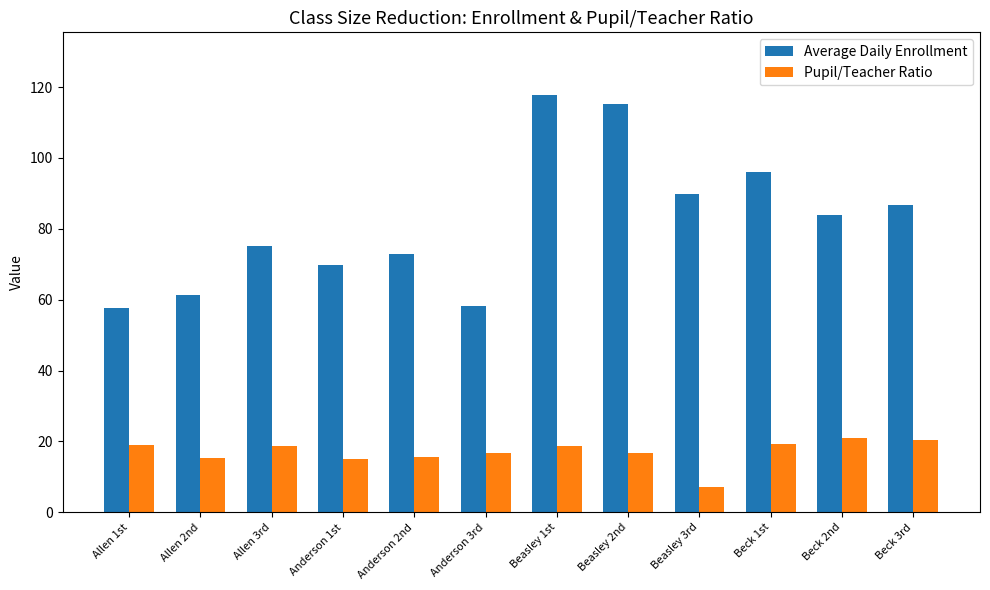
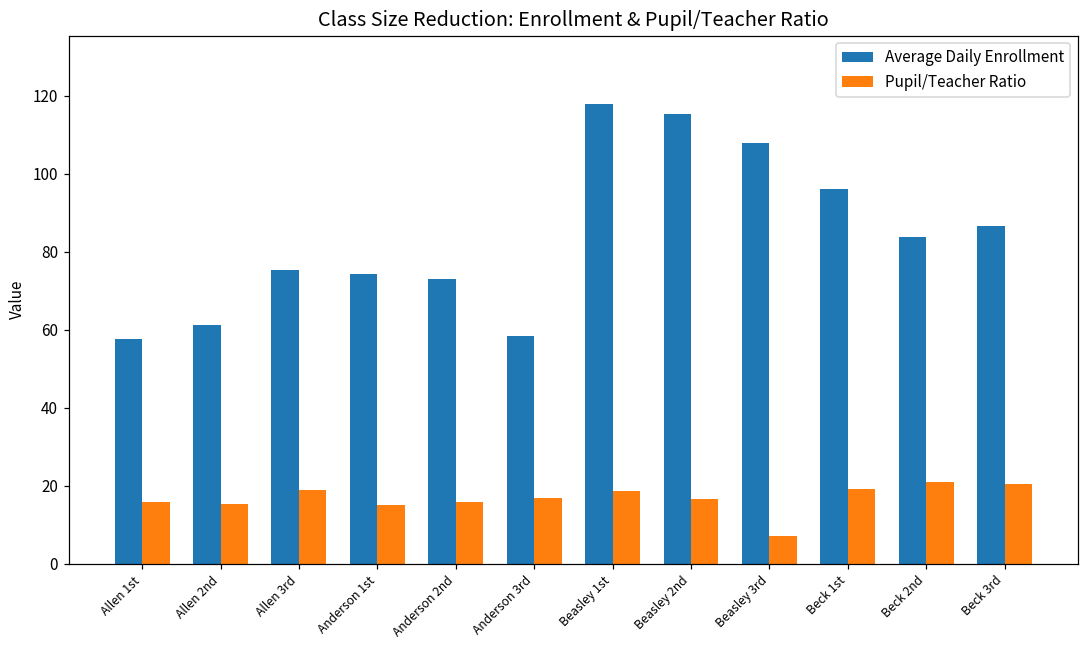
Pupil/Teacher Ratio, Allen 1st: 19 -> 16
Average Daily Enrollment, Anderson 1st: 70 -> 74
Average Daily Enrollment, Beasley 3rd: 90 -> 108
